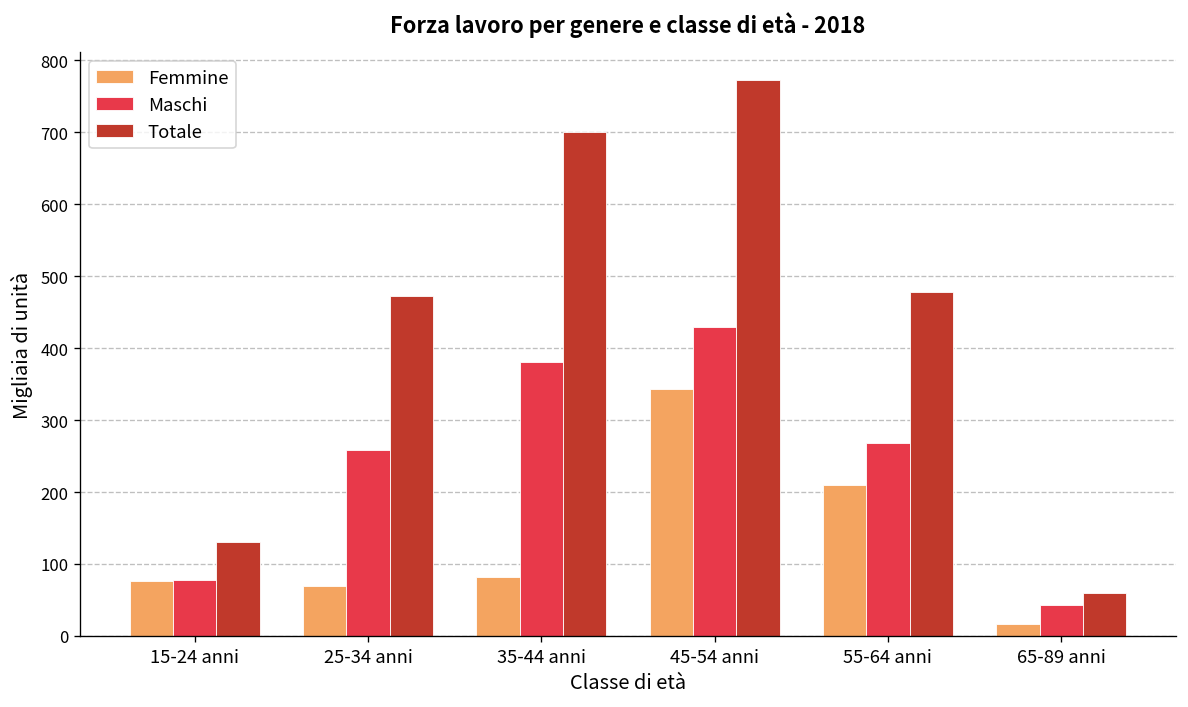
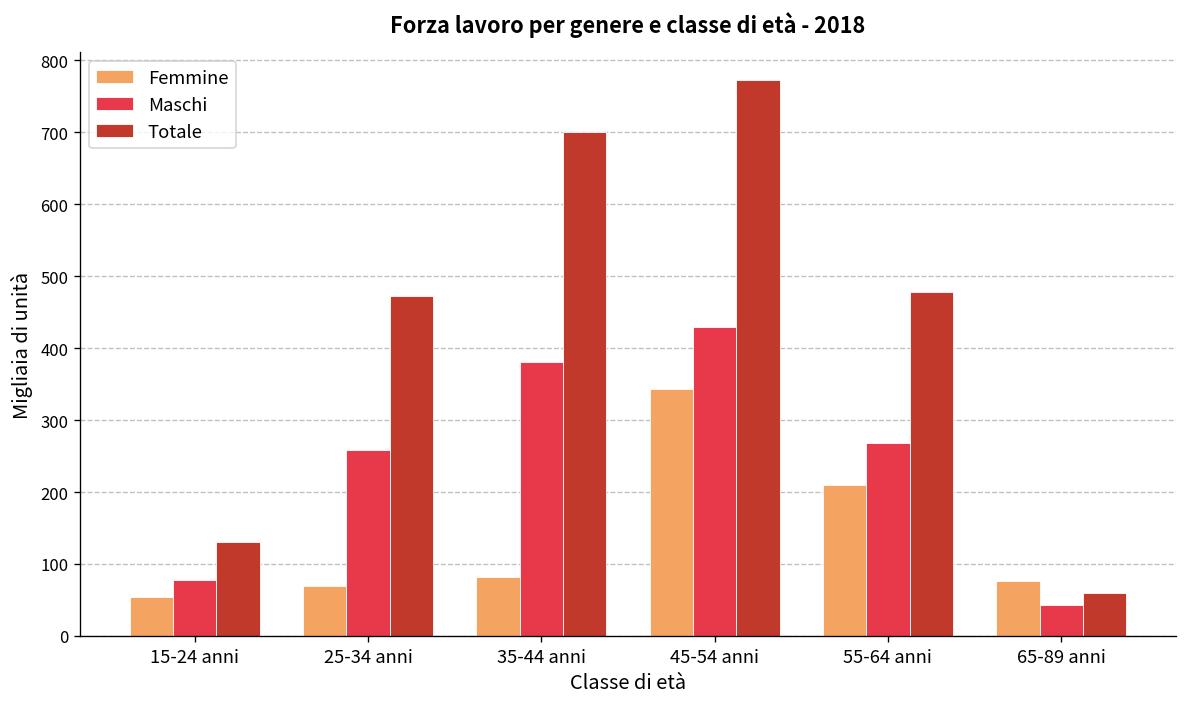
Femmine, 15-24 anni: 80 -> 50
Femmine, 65-89 anni: 20 -> 80
